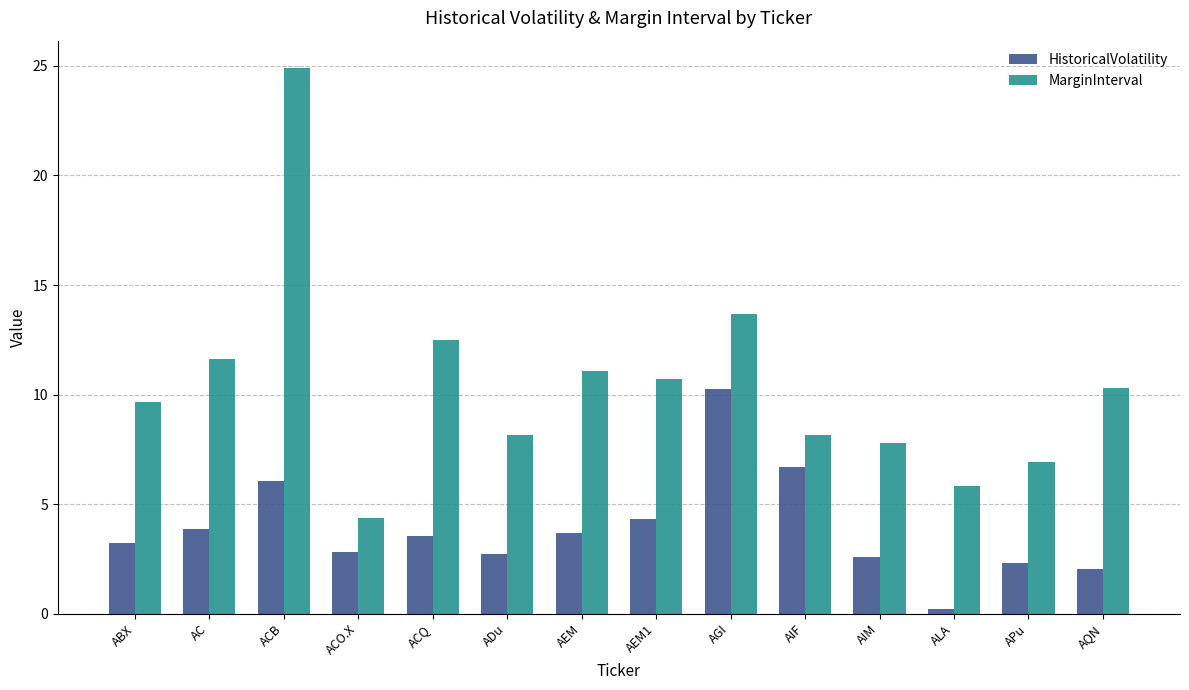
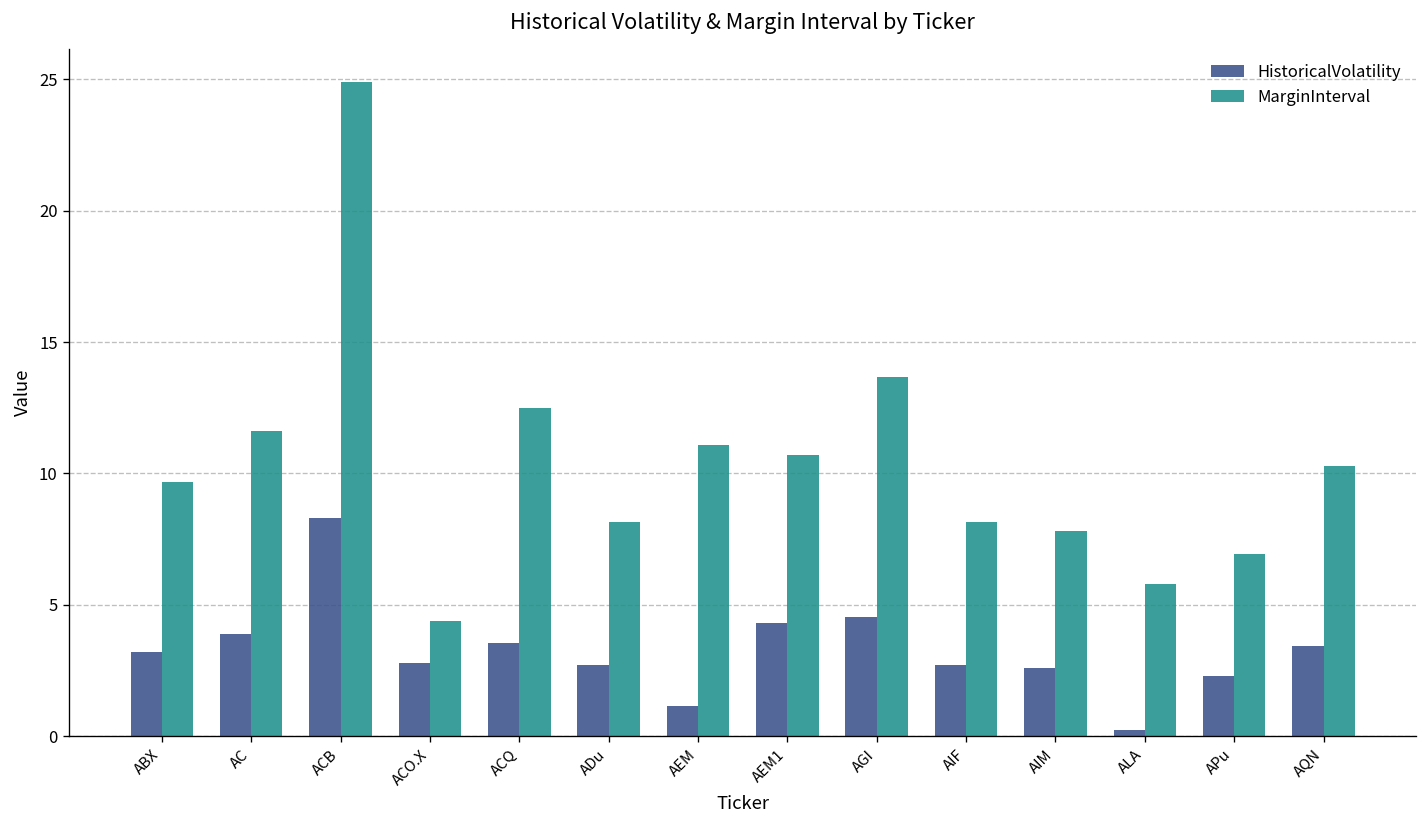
HistoricalVolatility, ACB: 6.1 -> 8.3
HistoricalVolatility, AEM: 3.7 -> 1.1
HistoricalVolatility, AGI: 10.2 -> 4.6
HistoricalVolatility, AIF: 6.7 -> 2.7
HistoricalVolatility, AQN: 2.0 -> 3.4
